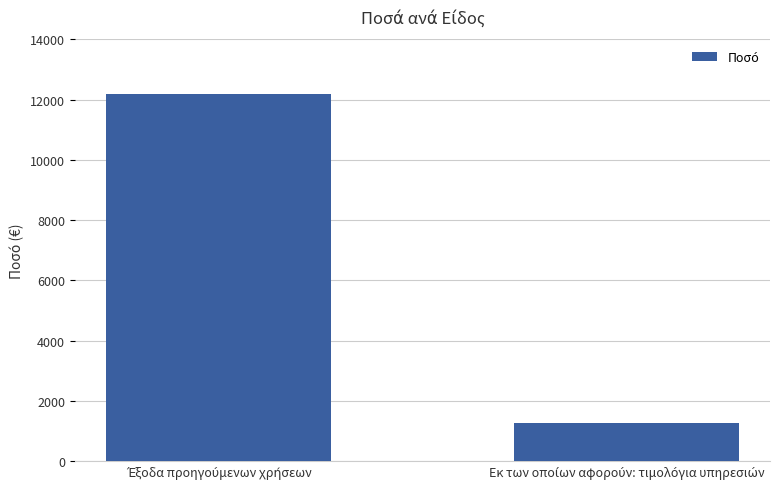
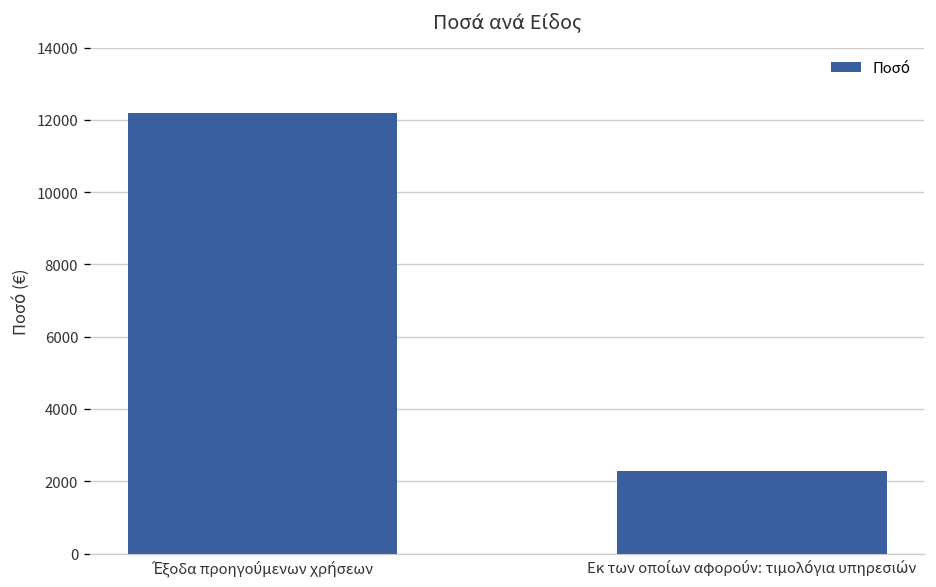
Εκ των οποίων αφορούν: τιμολόγια υπηρεσιών: 1200 -> 2300
